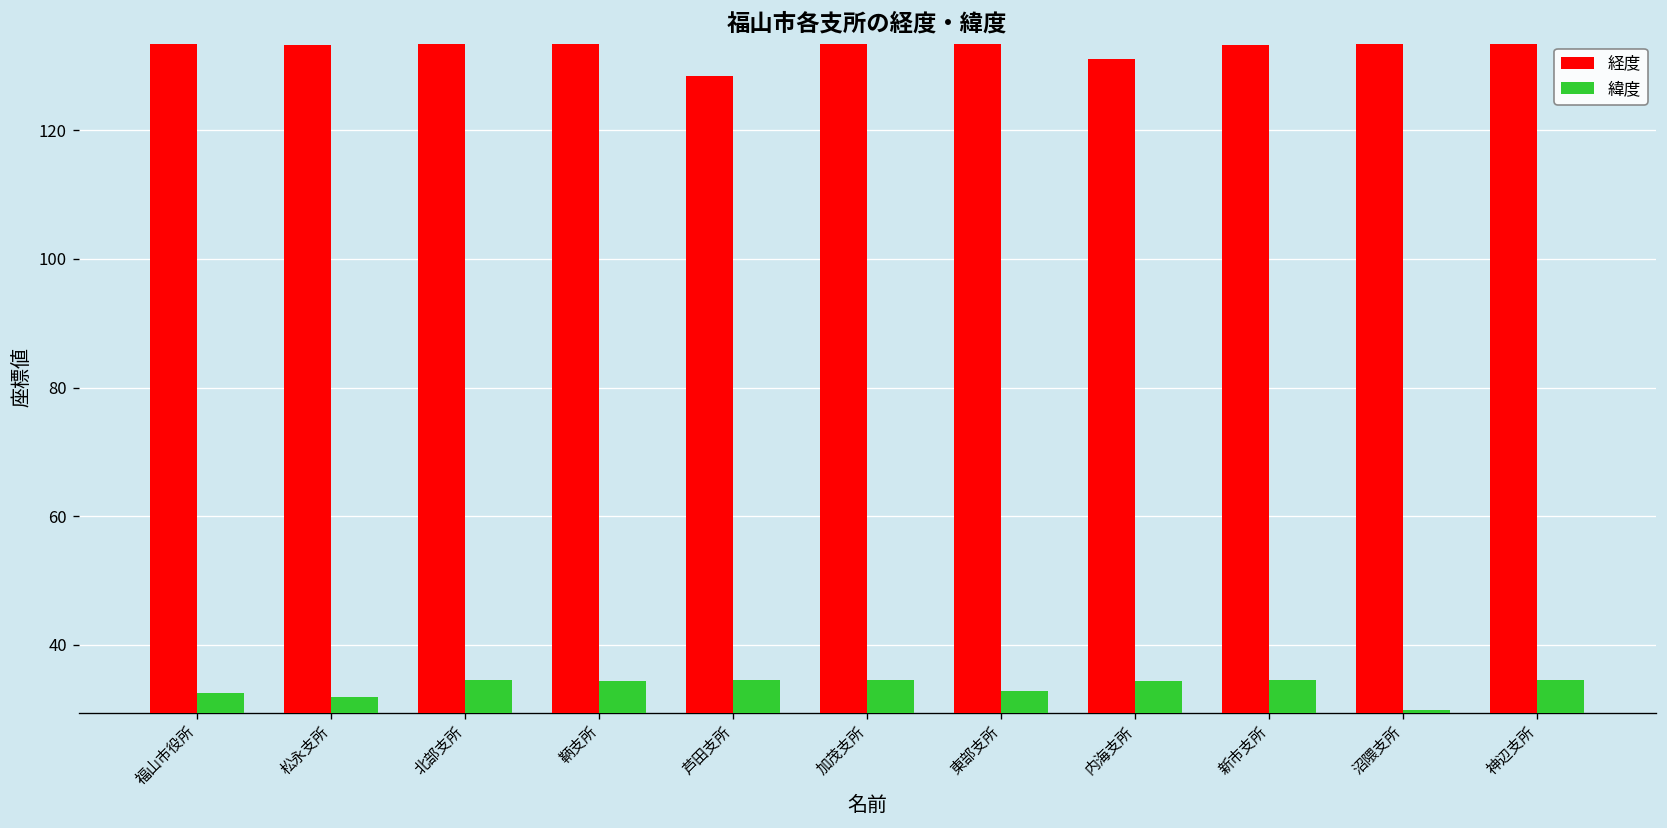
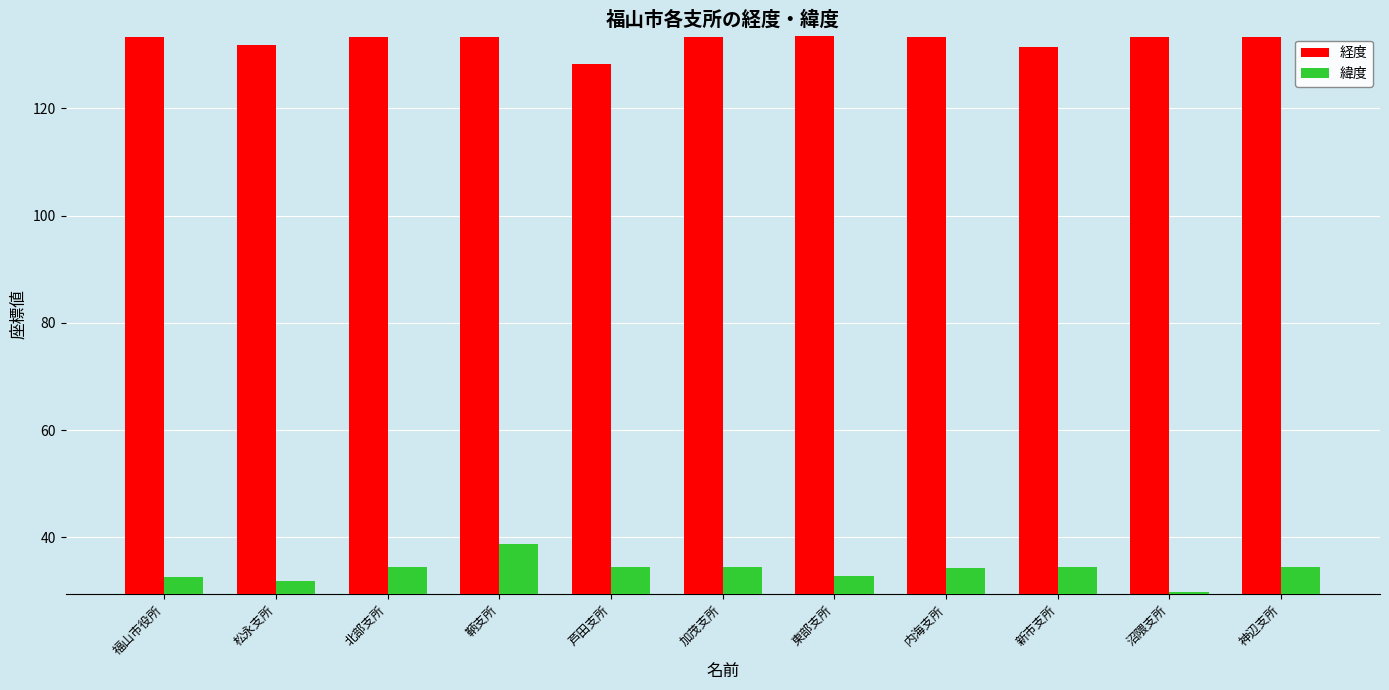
経度, 松永支所: 133 -> 132
緯度, 鞆支所: 34 -> 39
経度, 内海支所: 131 -> 133
経度, 新市支所: 133 -> 131
